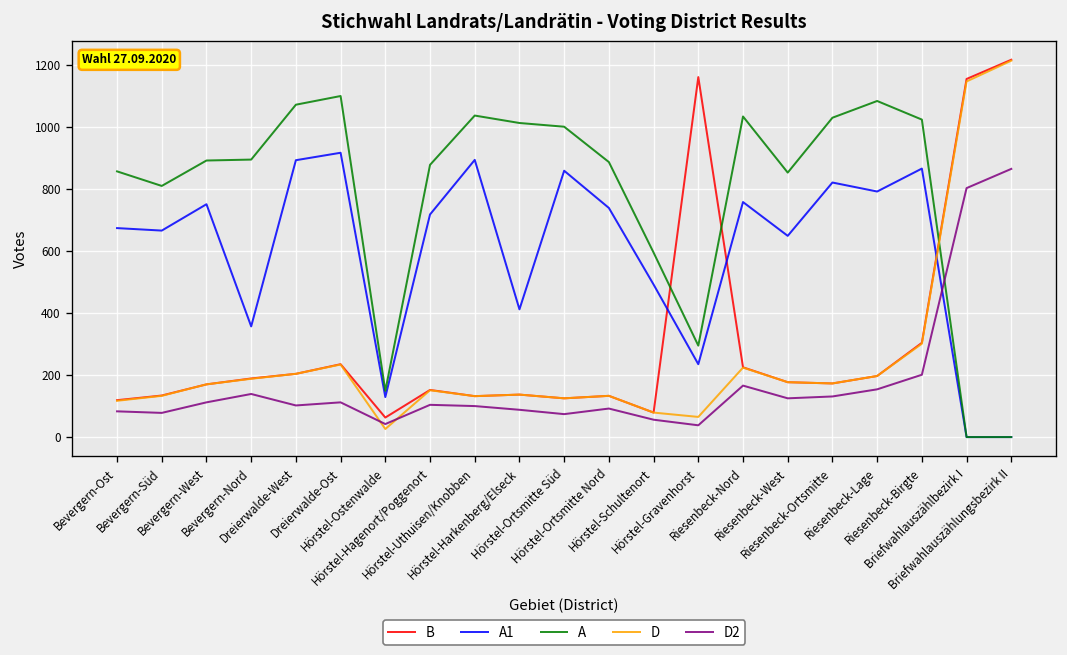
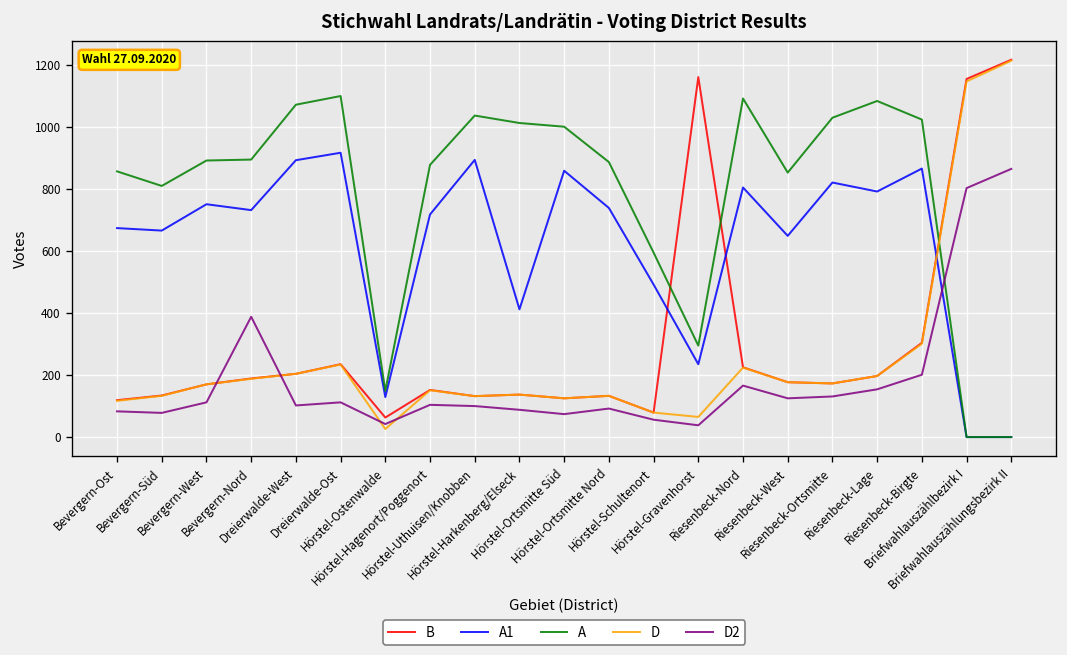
A1, Bevergern-Nord: 360 -> 730
D2, Bevergern-Nord: 140 -> 390
A1, Riesenbeck-Nord: 760 -> 810
A, Riesenbeck-Nord: 1030 -> 1090
